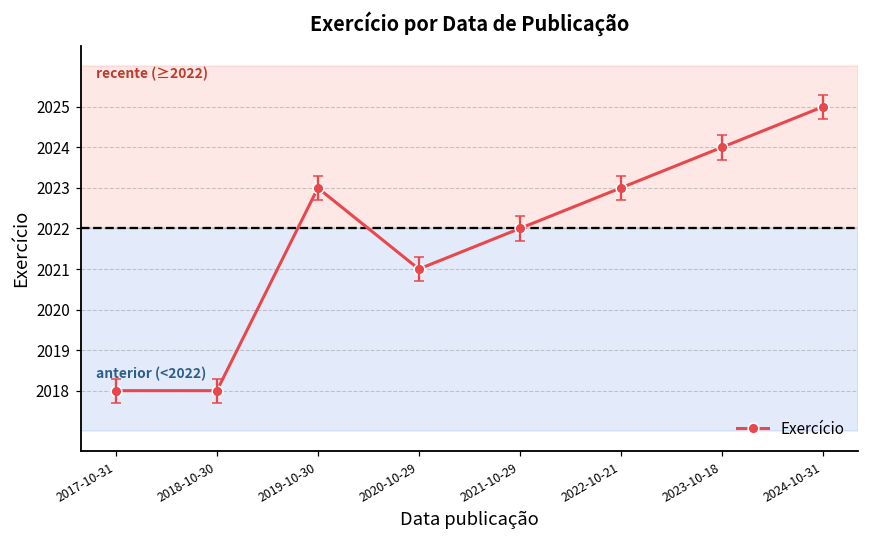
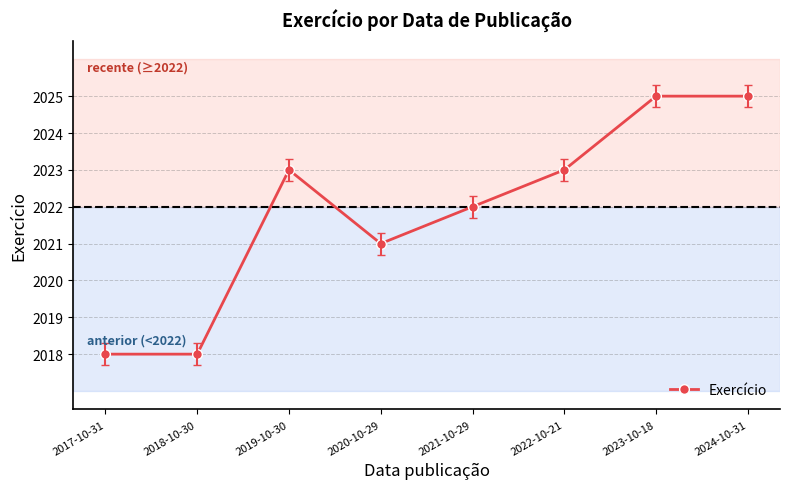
Exercício, 2023-10-18: 2024 -> 2025
